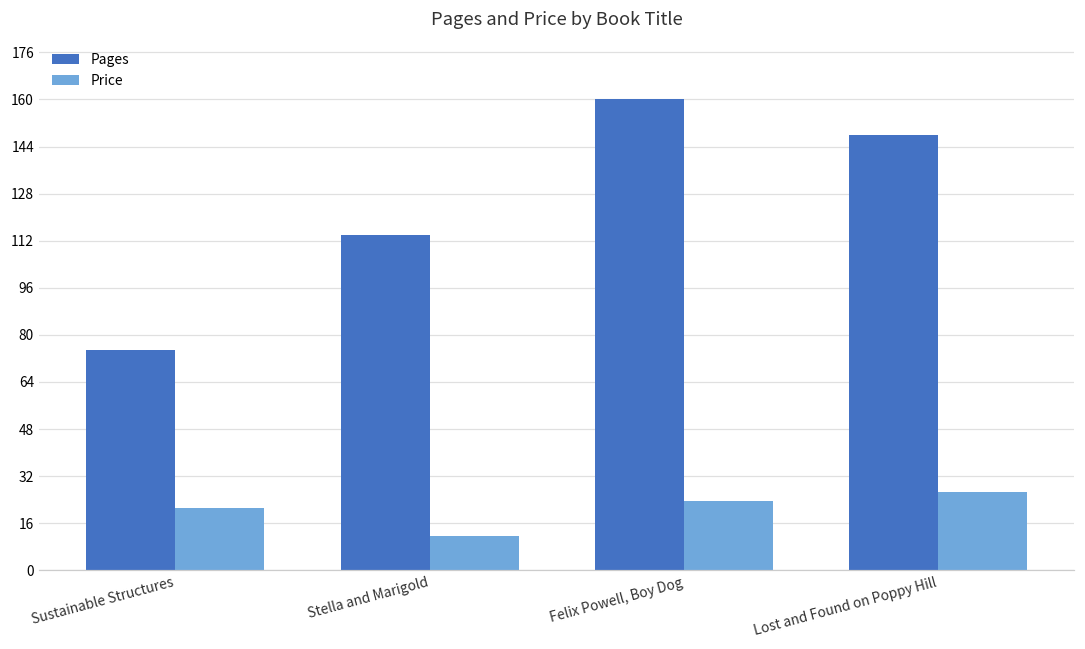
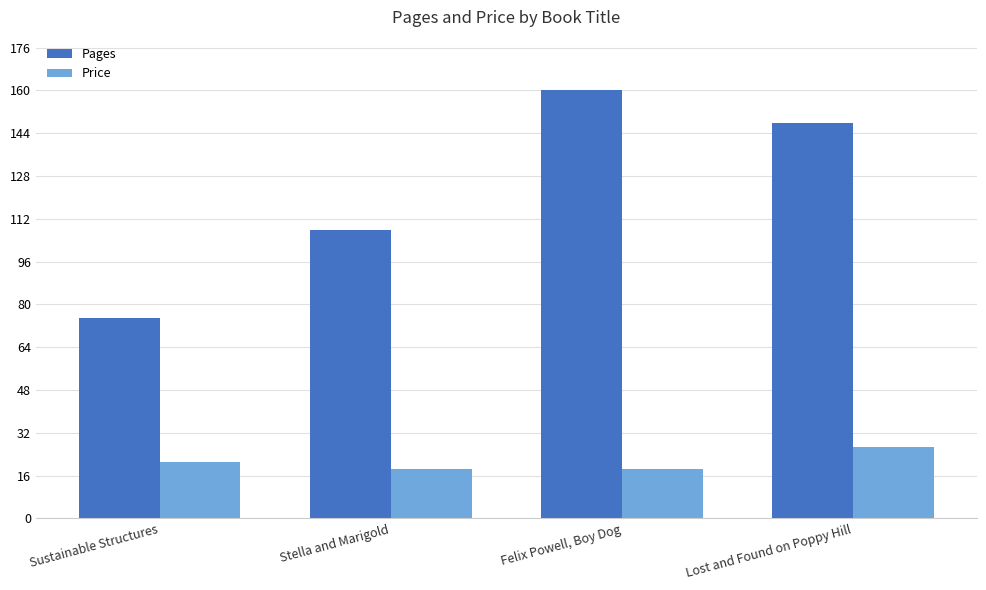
Pages, Stella and Marigold: 114 -> 108
Price, Stella and Marigold: 12 -> 18
Price, Felix Powell, Boy Dog: 24 -> 18
